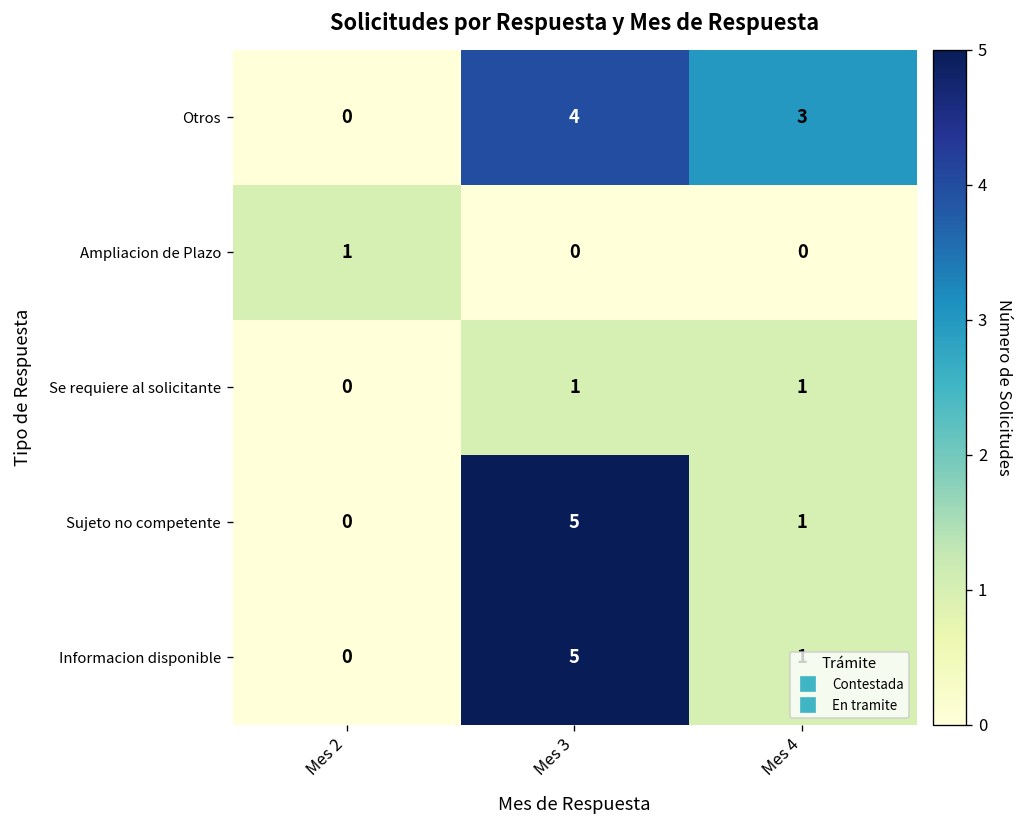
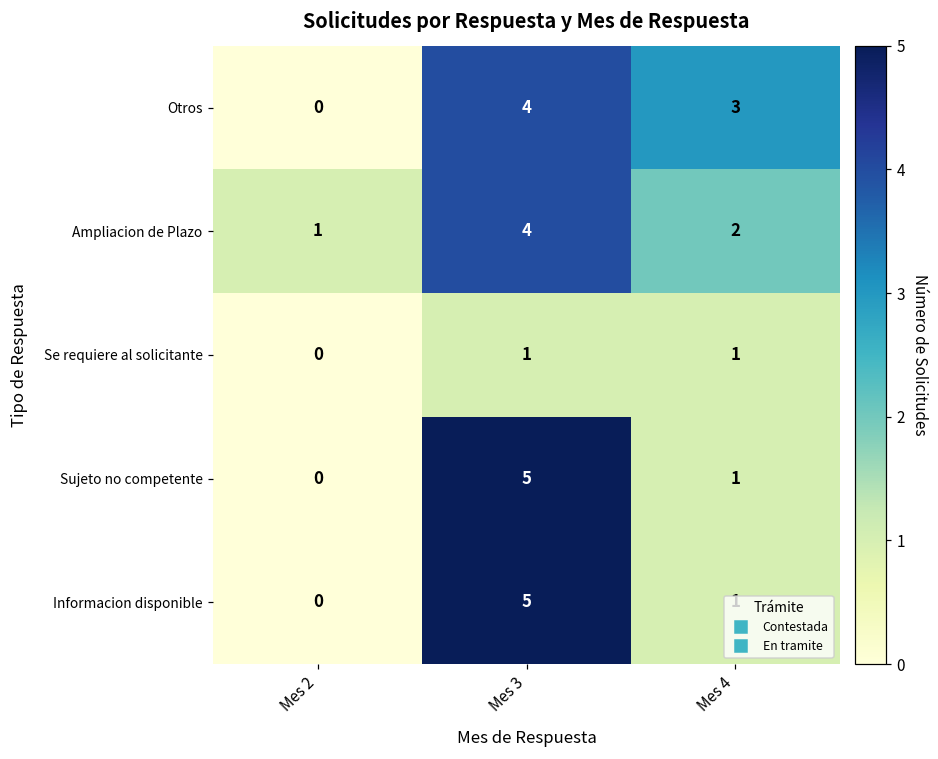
Ampliacion de Plazo, Mes 3: 0 -> 4
Ampliacion de Plazo, Mes 4: 0 -> 2
